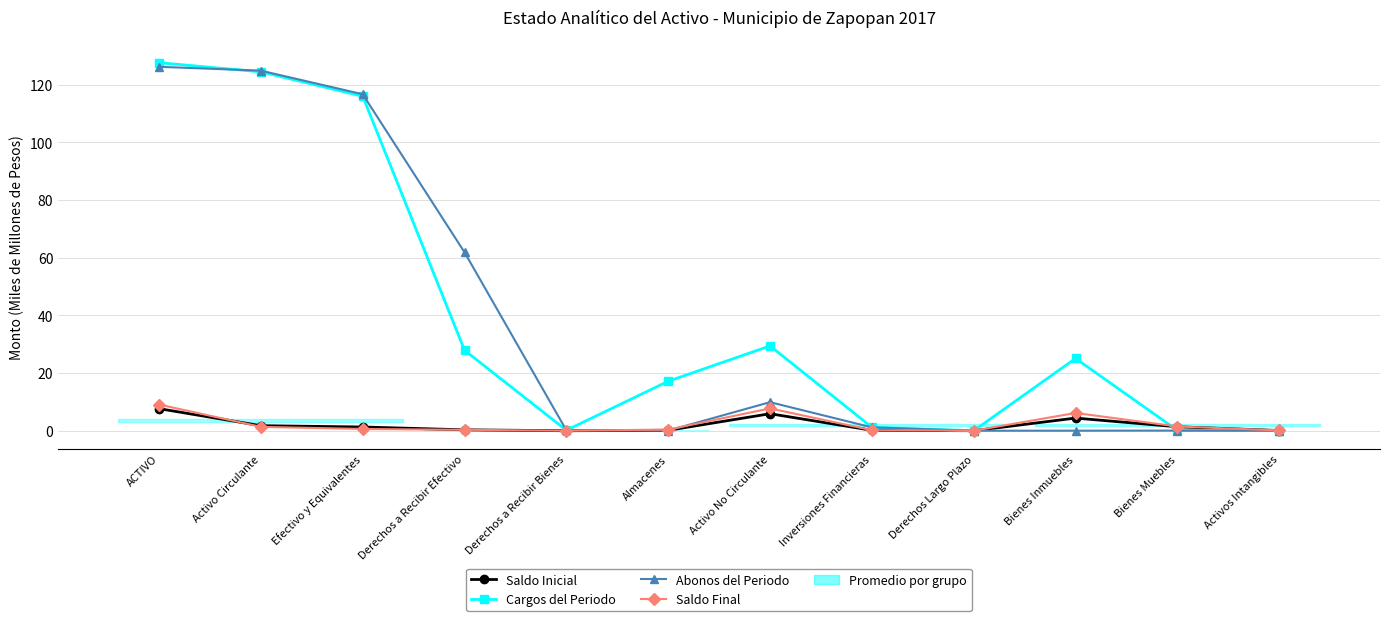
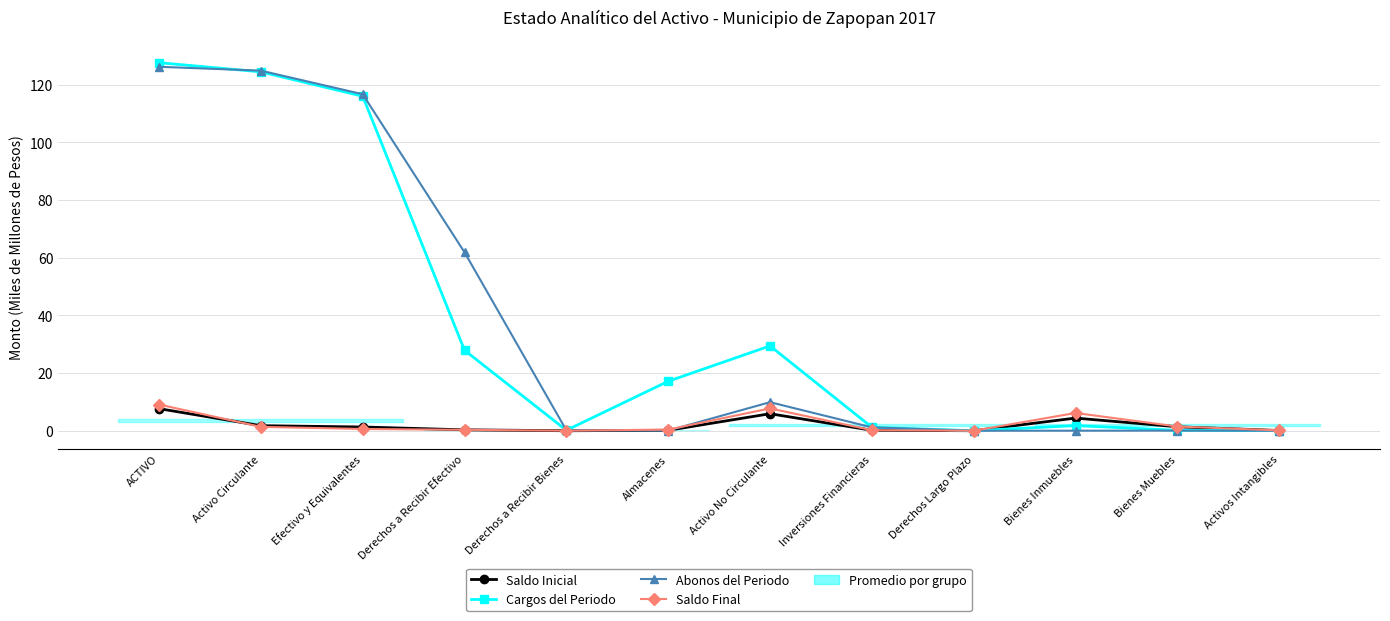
Cargos del Periodo, Bienes Inmuebles: 25 -> 2
